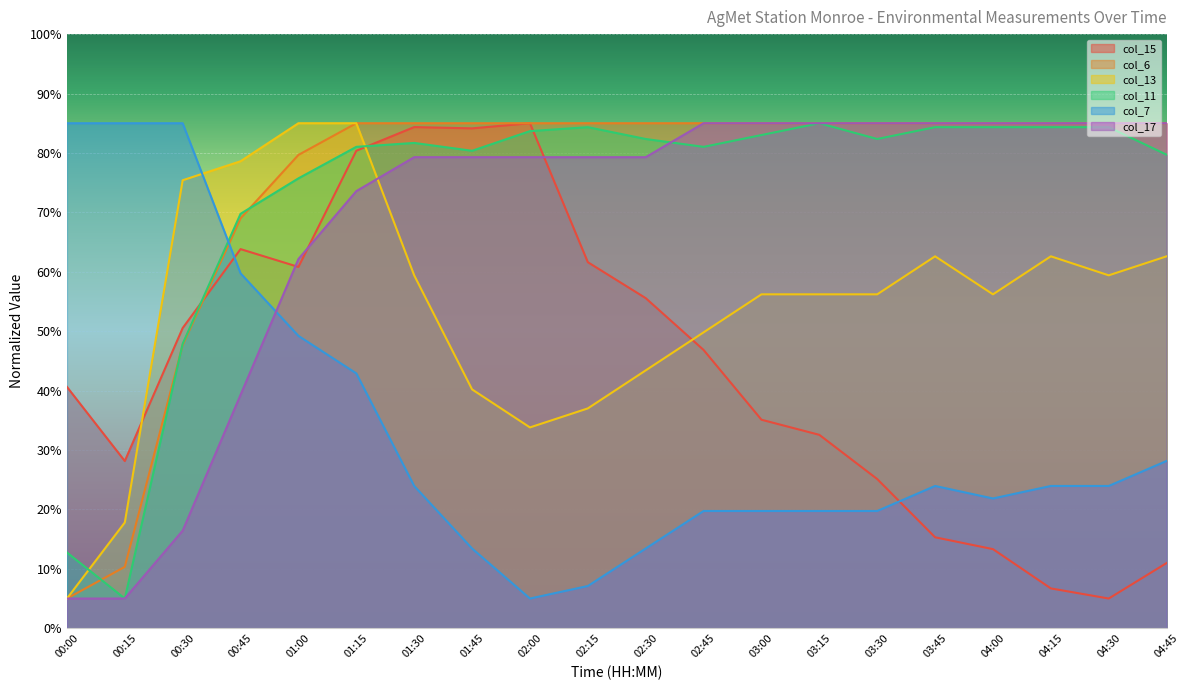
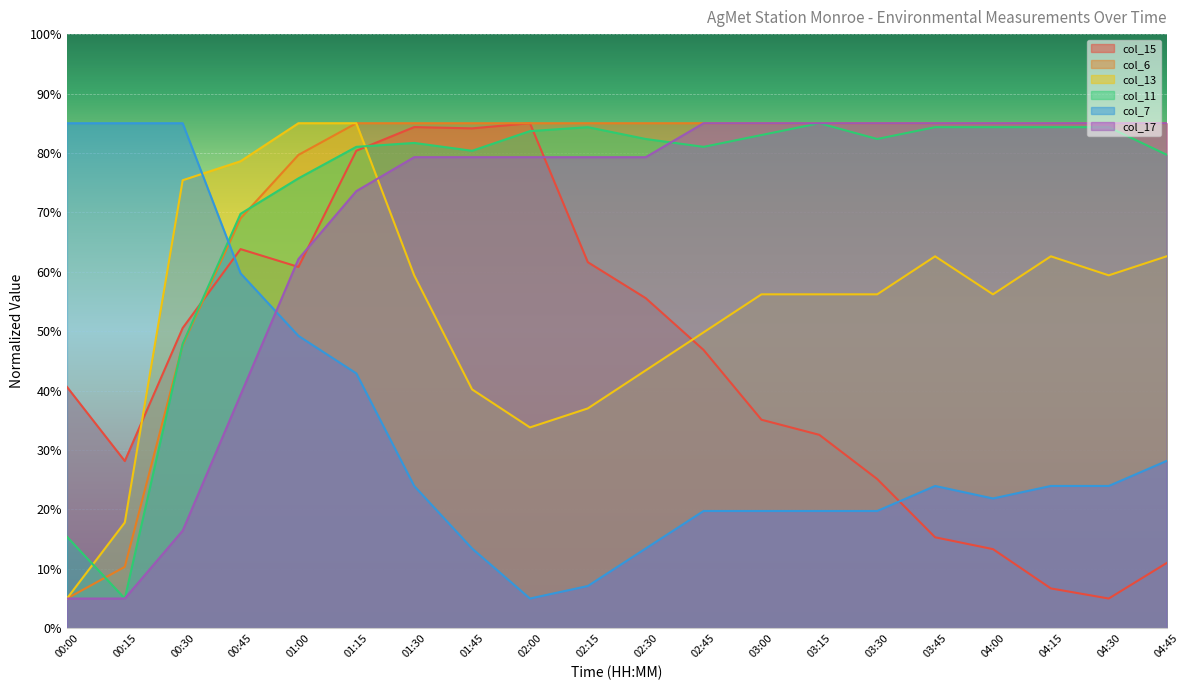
col_11, 00:00: 13% -> 15%
